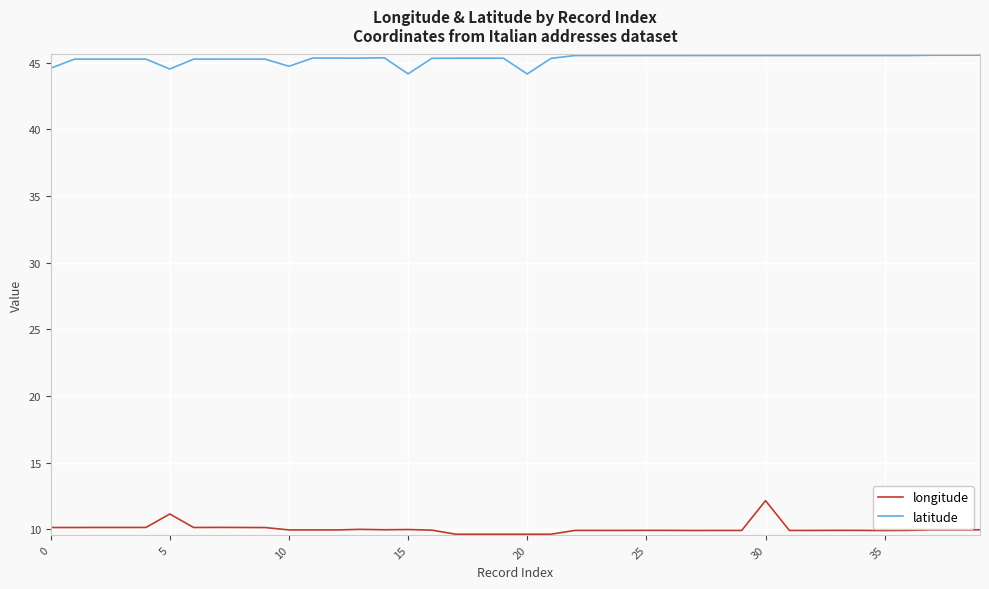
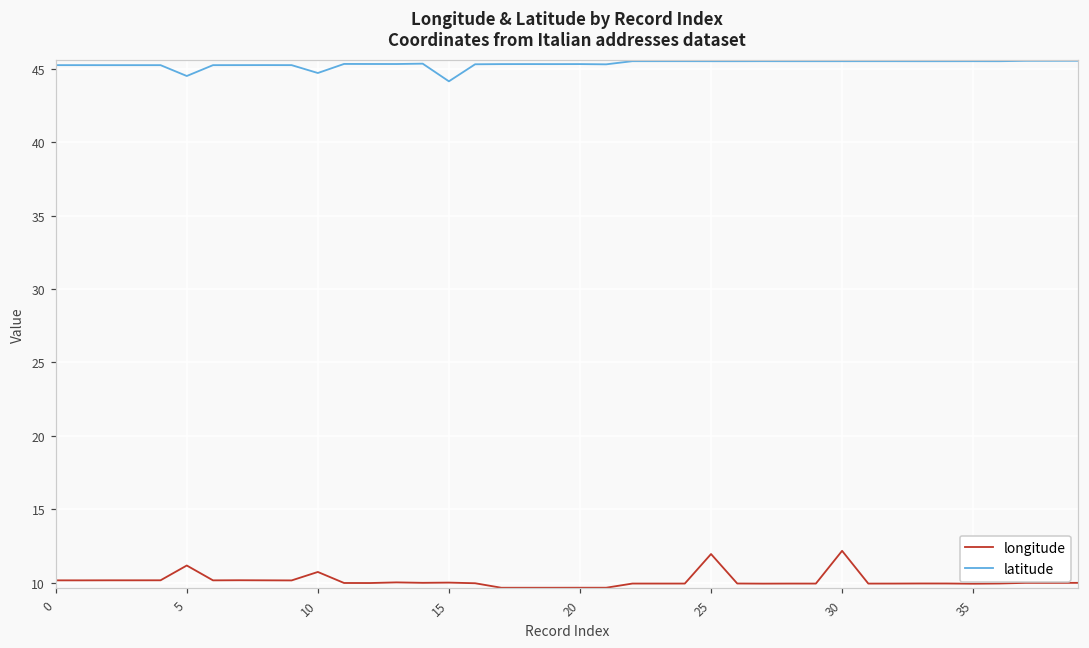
latitude, 0: 44.6 -> 45.3
longitude, 10: 10.0 -> 10.7
latitude, 20: 44.2 -> 45.3
longitude, 25: 9.9 -> 11.9
